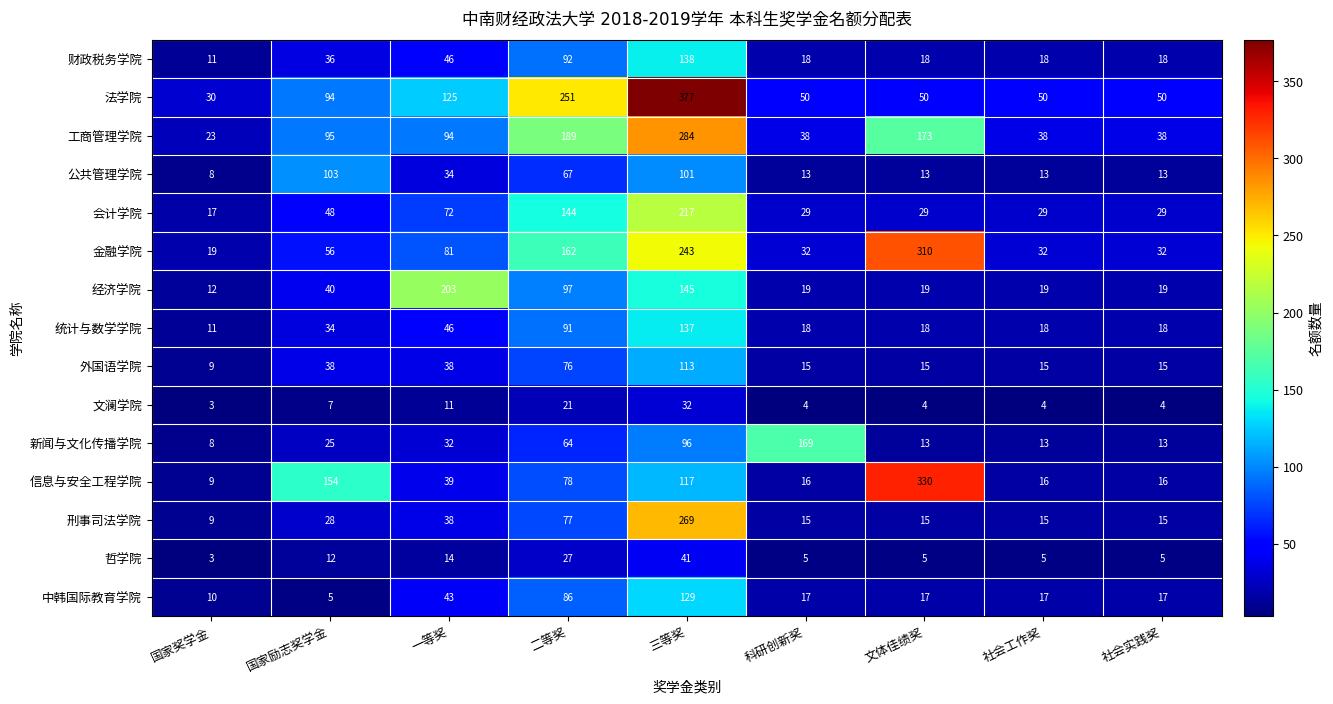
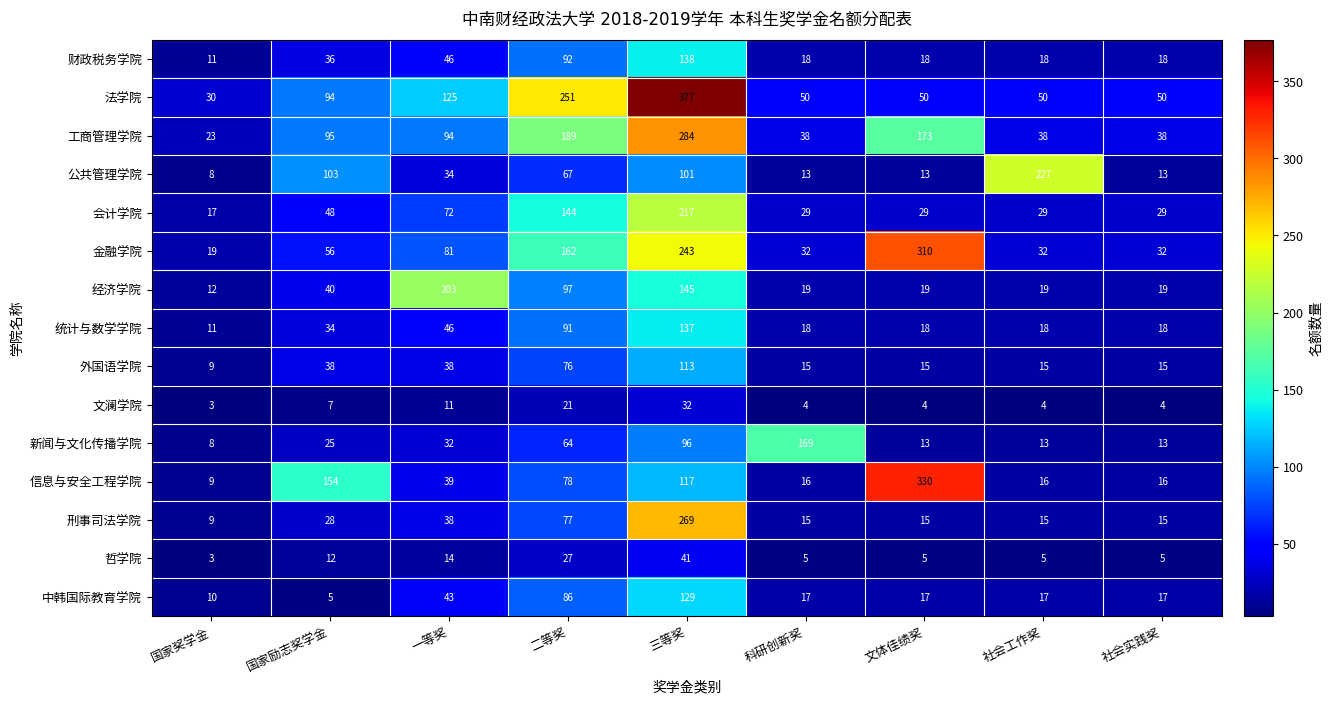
公共管理学院, 社会工作奖: 13 -> 227
